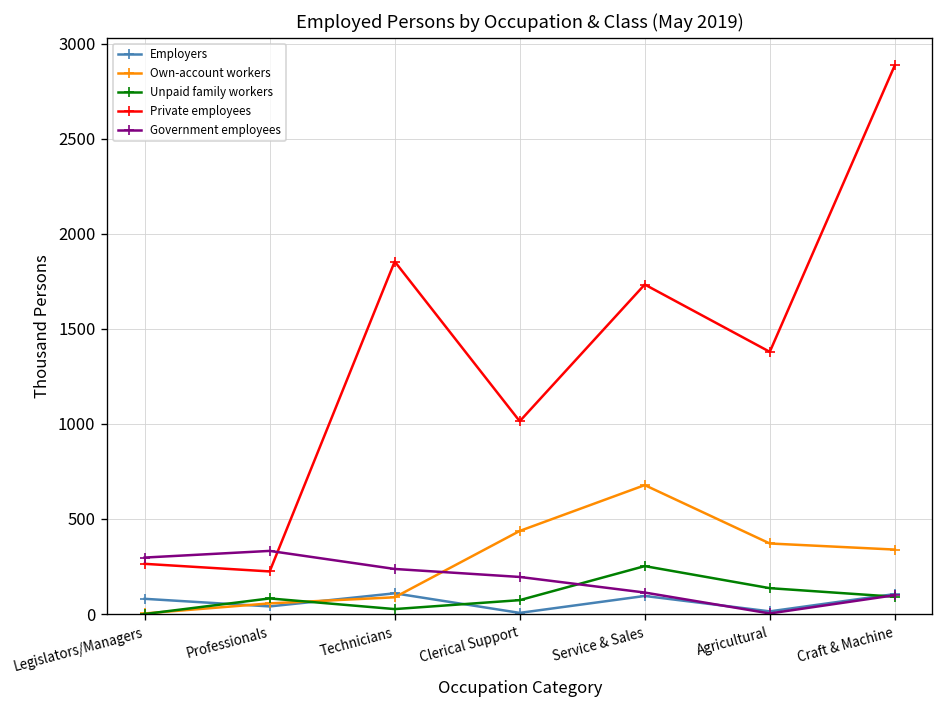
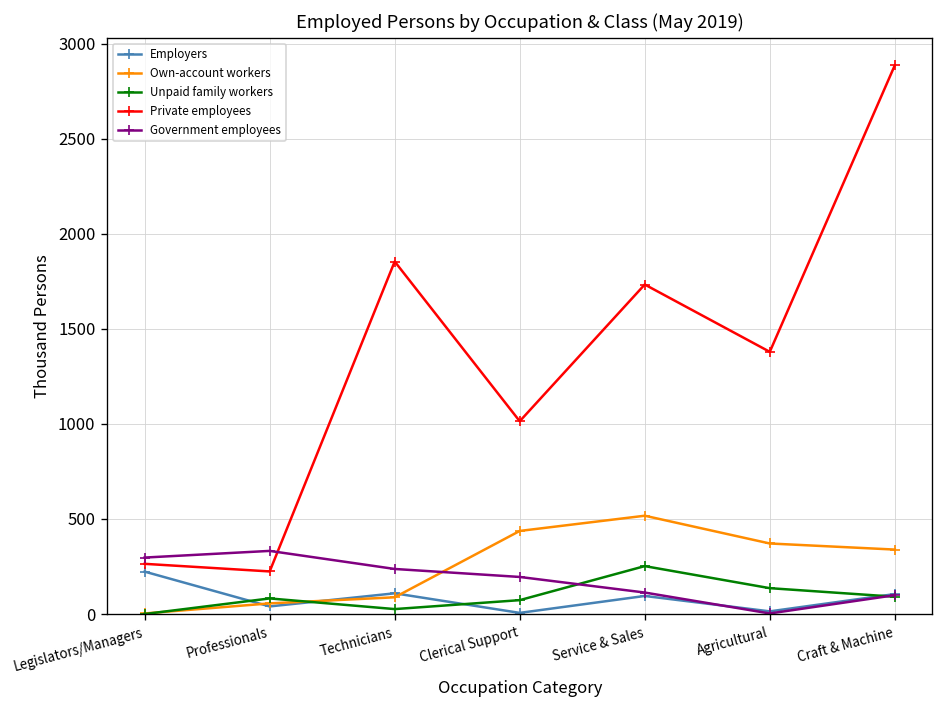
Employers, Legislators/Managers: 80 -> 220
Own-account workers, Service & Sales: 680 -> 520
